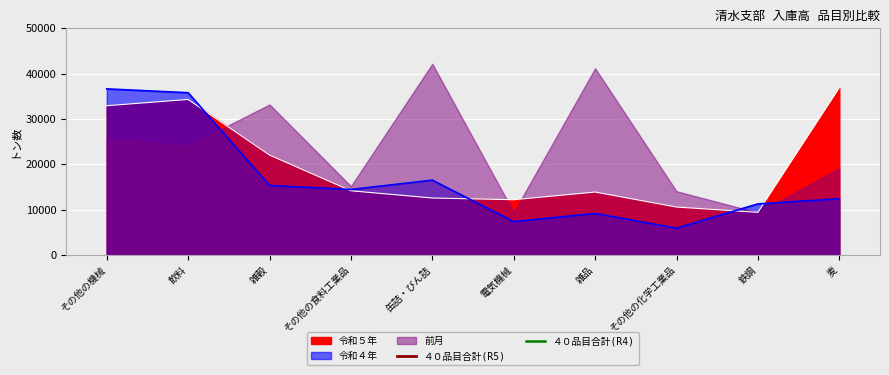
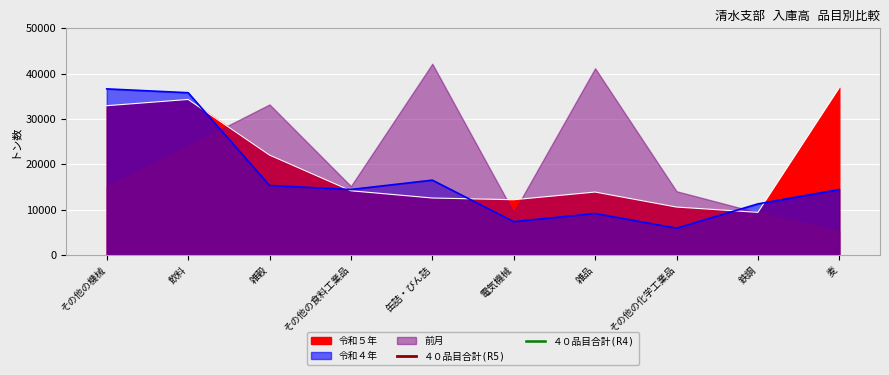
前月, その他の機械: 26000 -> 15000
令和４年, 麦: 12000 -> 14000
前月, 麦: 19000 -> 5000
